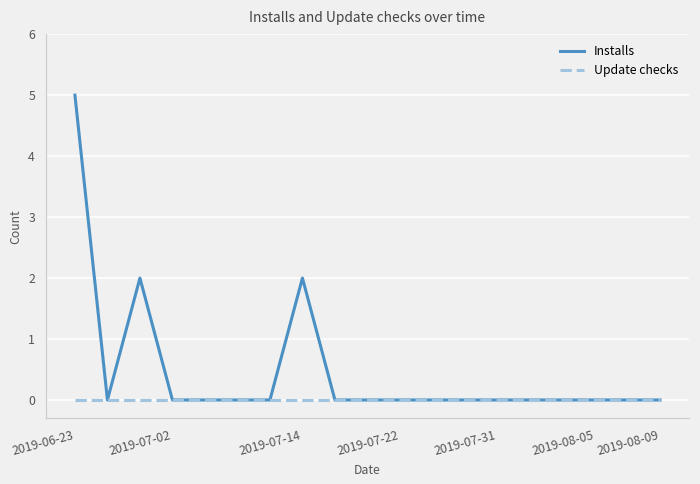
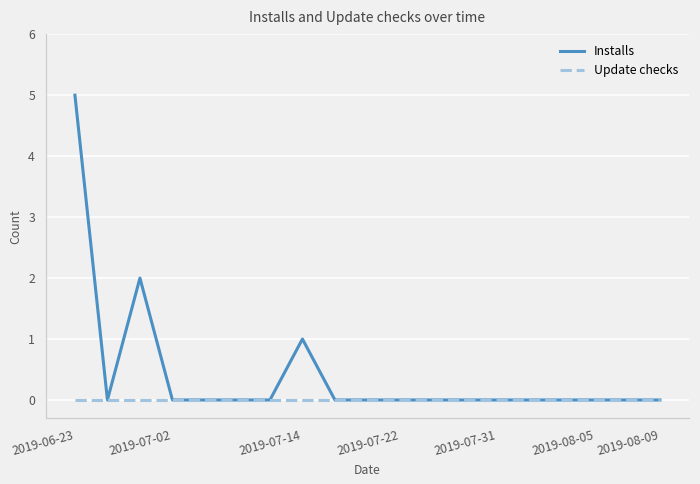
Installs, 2019-07-14: 2 -> 1
